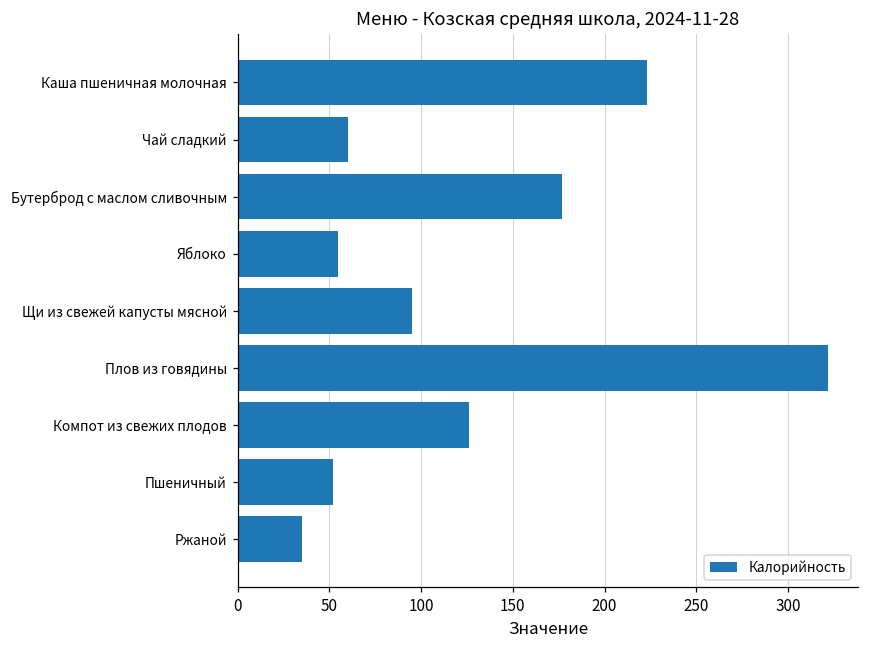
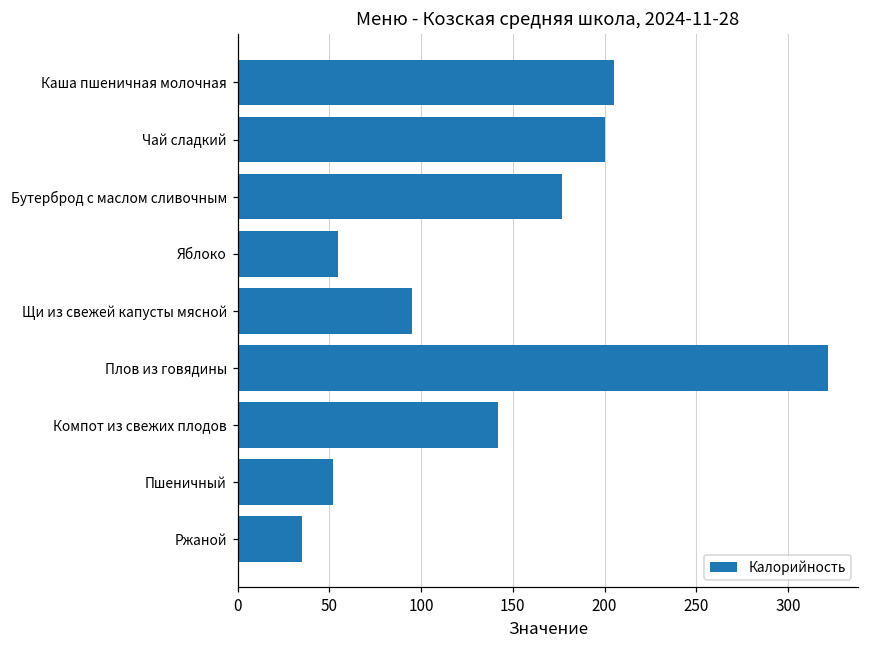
Каша пшеничная молочная: 223 -> 205
Чай сладкий: 60 -> 200
Компот из свежих плодов: 126 -> 142
